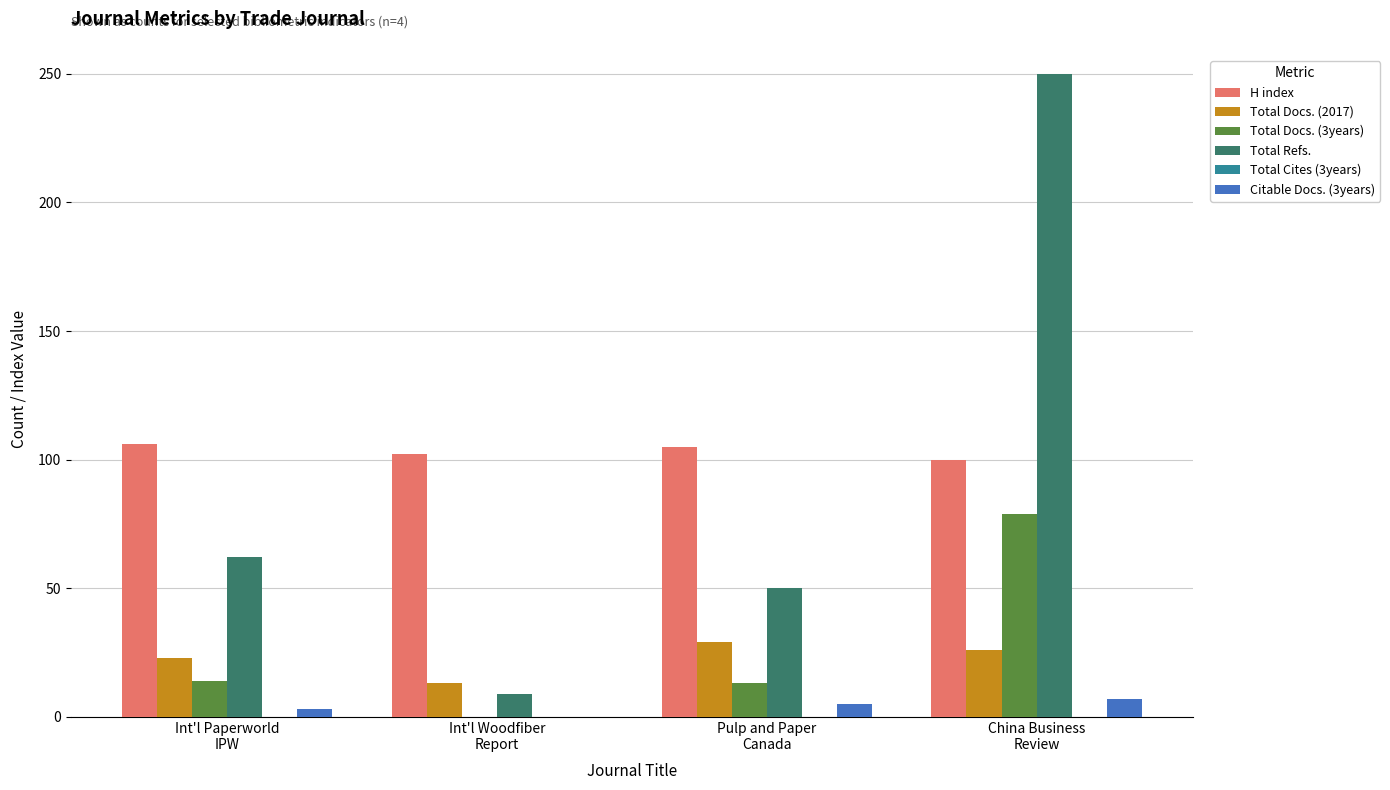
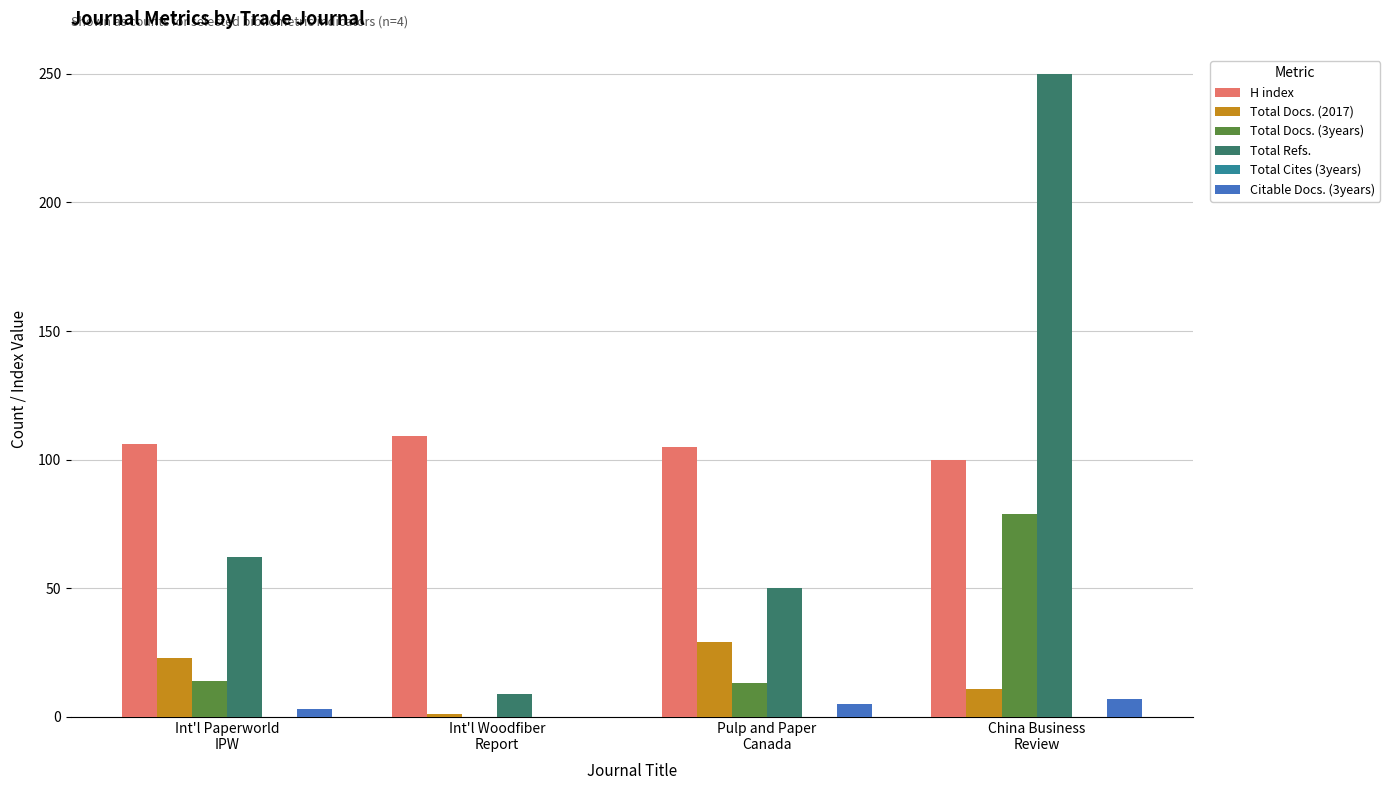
H index, Int'l Woodfiber Report: 102 -> 109
Total Docs. (2017), Int'l Woodfiber Report: 13 -> 1
Total Docs. (2017), China Business Review: 26 -> 11
